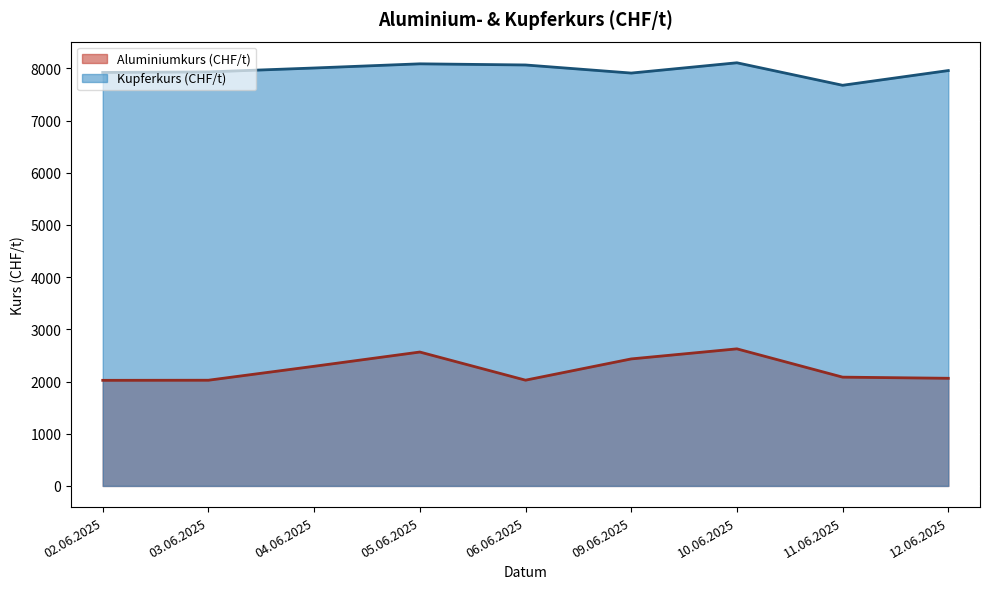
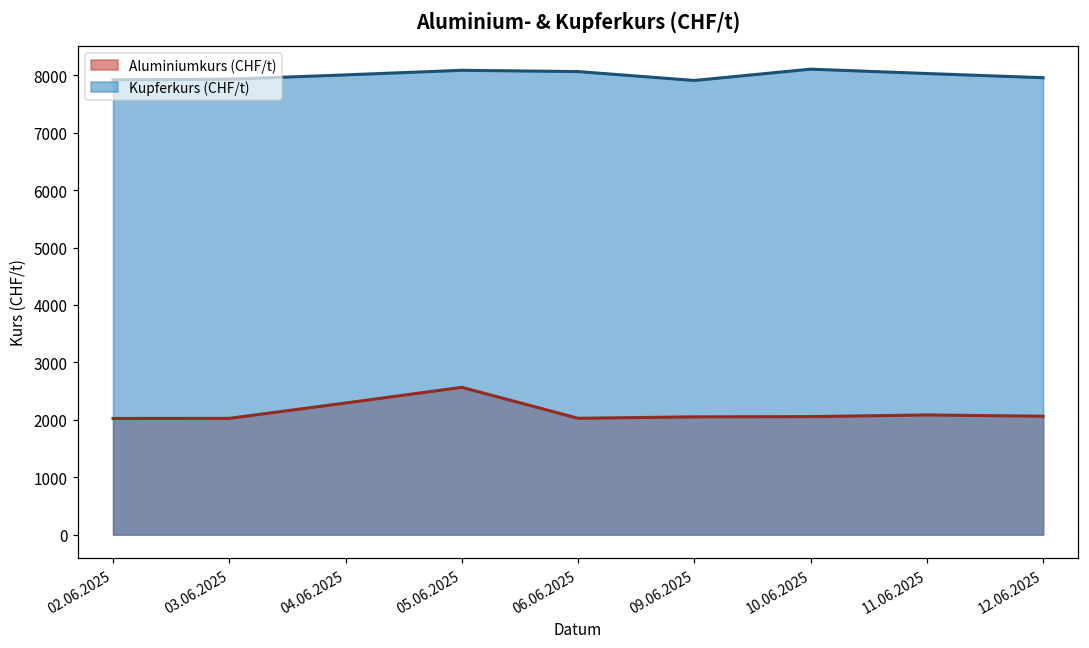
Aluminiumkurs (CHF/t), 09.06.2025: 2400 -> 2100
Aluminiumkurs (CHF/t), 10.06.2025: 2600 -> 2100
Kupferkurs (CHF/t), 11.06.2025: 7700 -> 8000
